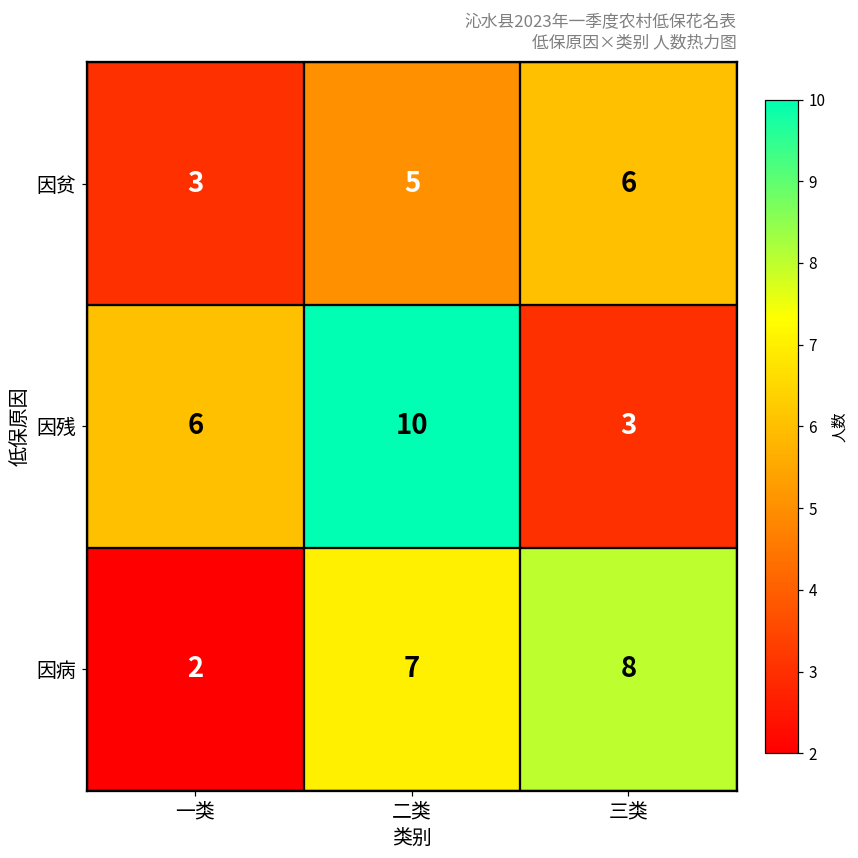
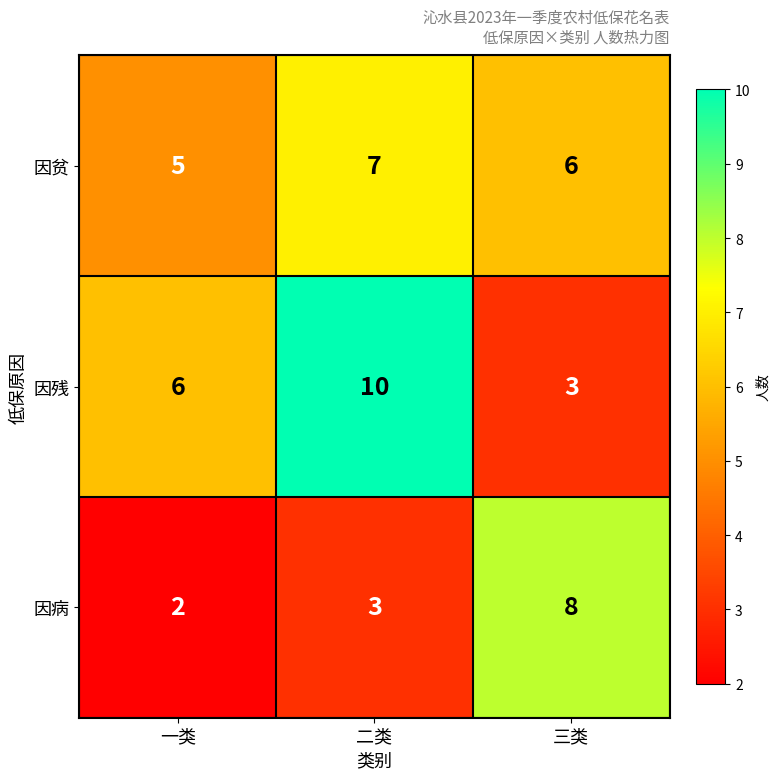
因贫, 一类: 3 -> 5
因贫, 二类: 5 -> 7
因病, 二类: 7 -> 3
